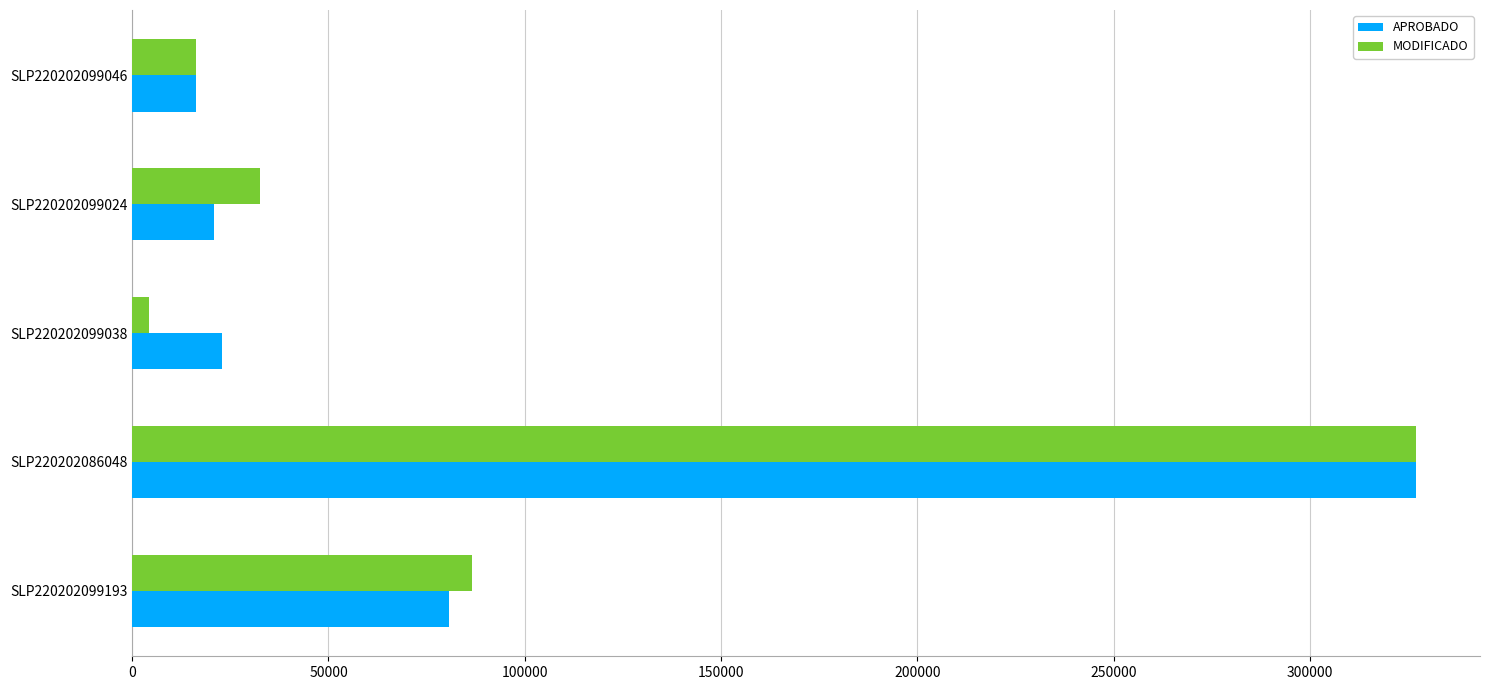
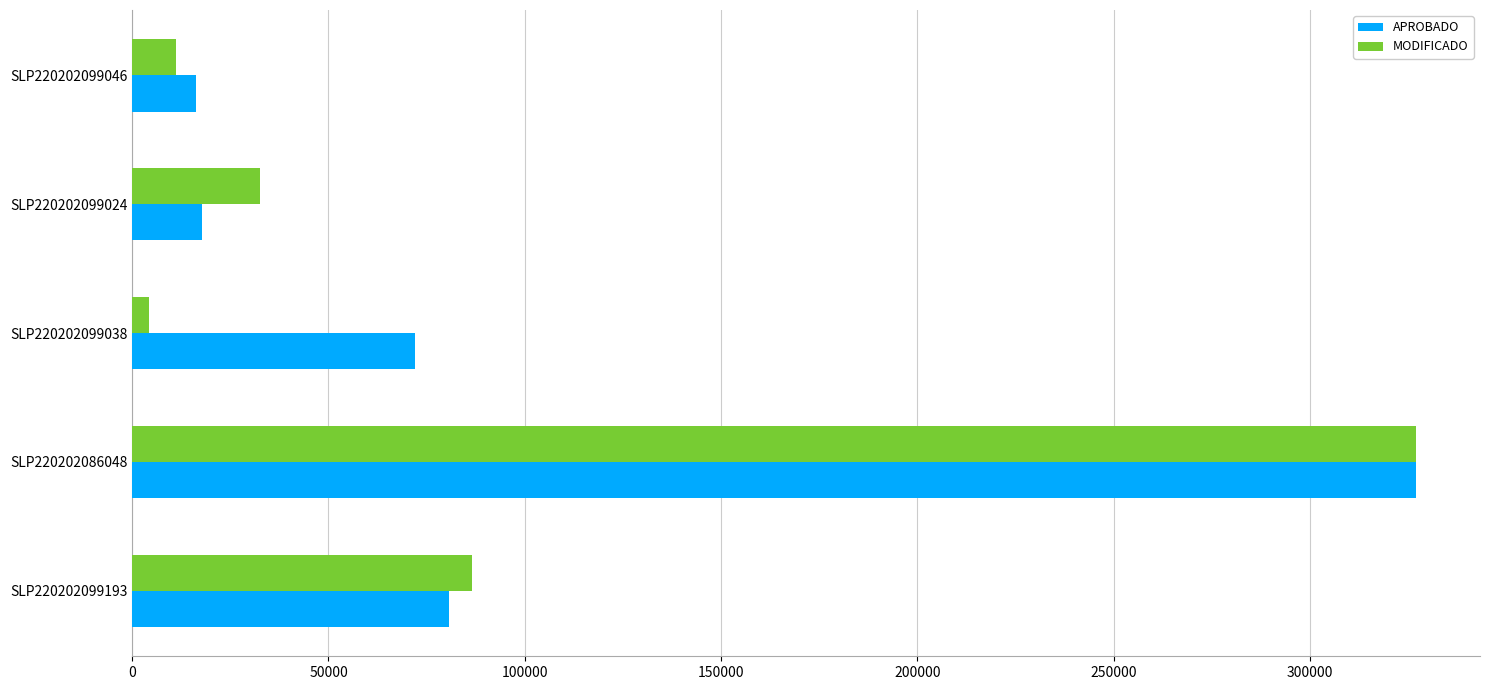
MODIFICADO, SLP220202099046: 16000 -> 11000
APROBADO, SLP220202099024: 21000 -> 18000
APROBADO, SLP220202099038: 23000 -> 72000
